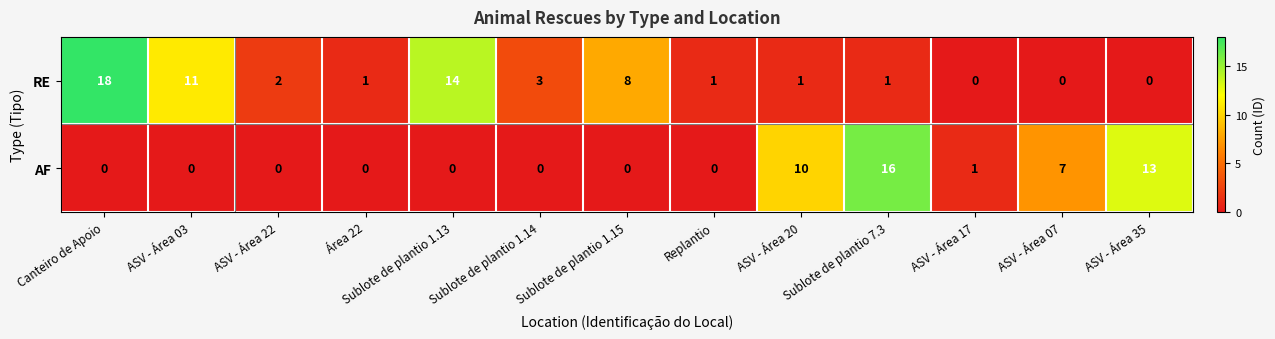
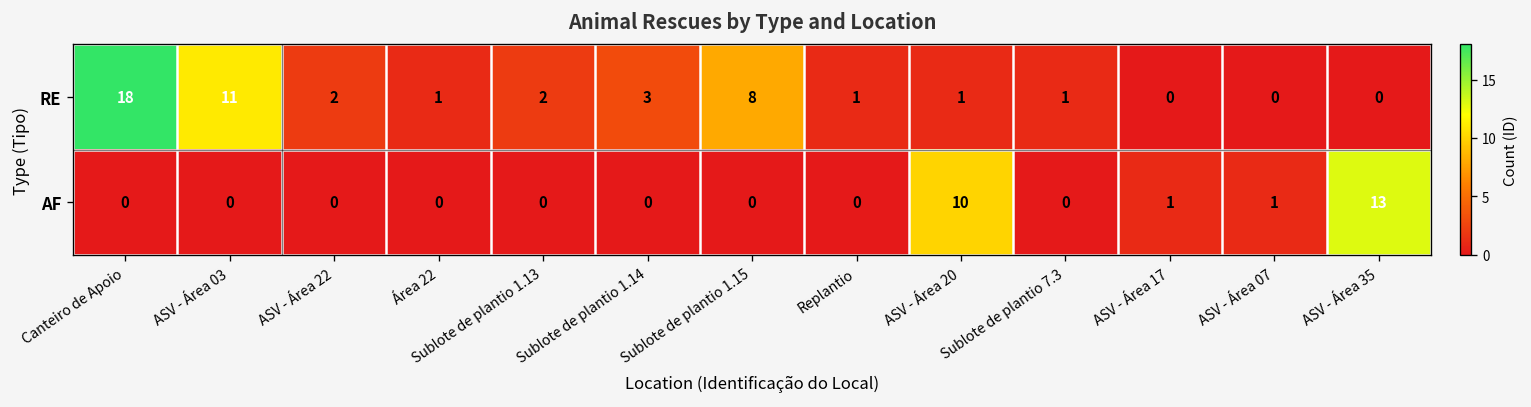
RE, Sublote de plantio 1.13: 14 -> 2
AF, Sublote de plantio 7.3: 16 -> 0
AF, ASV - Área 07: 7 -> 1
